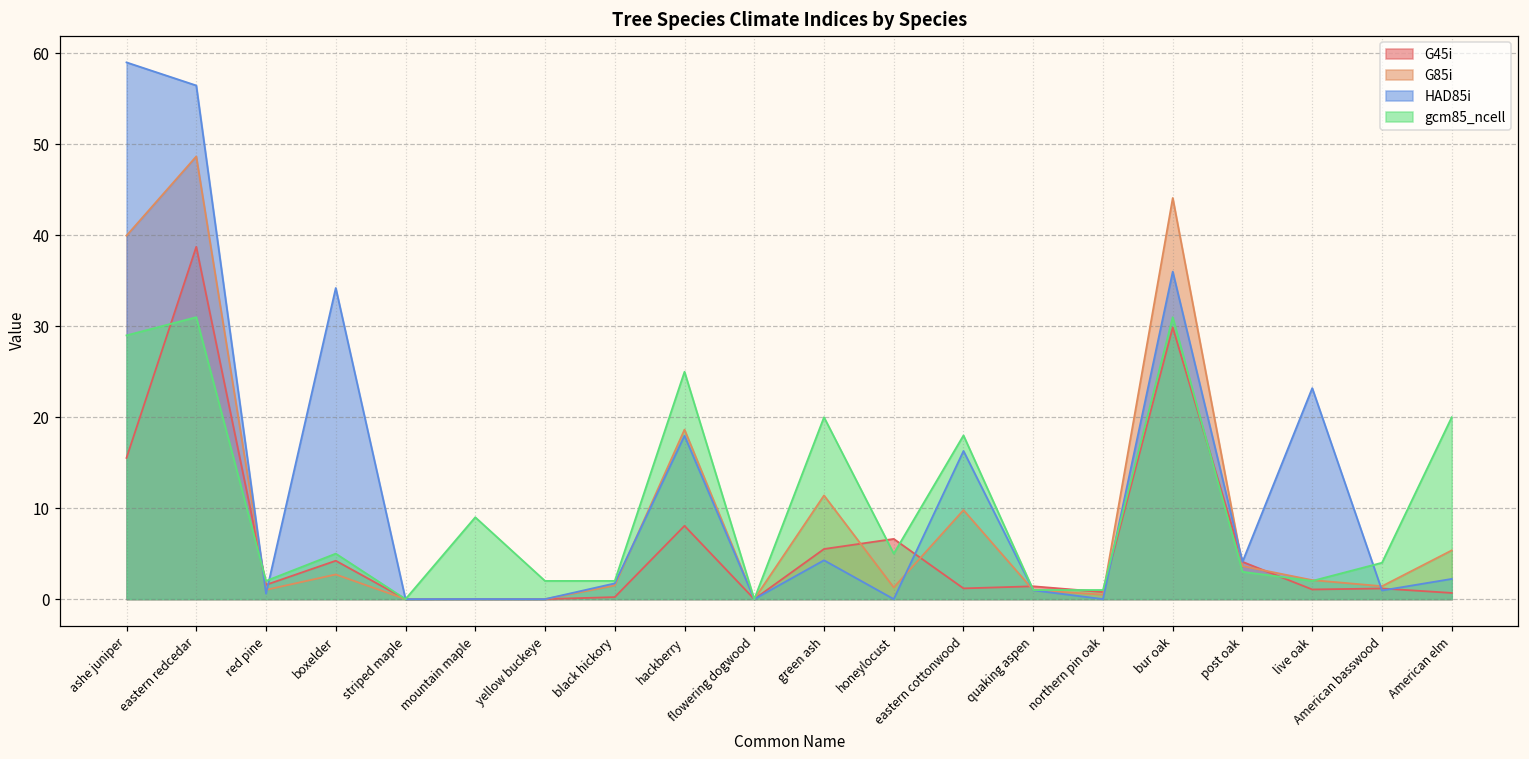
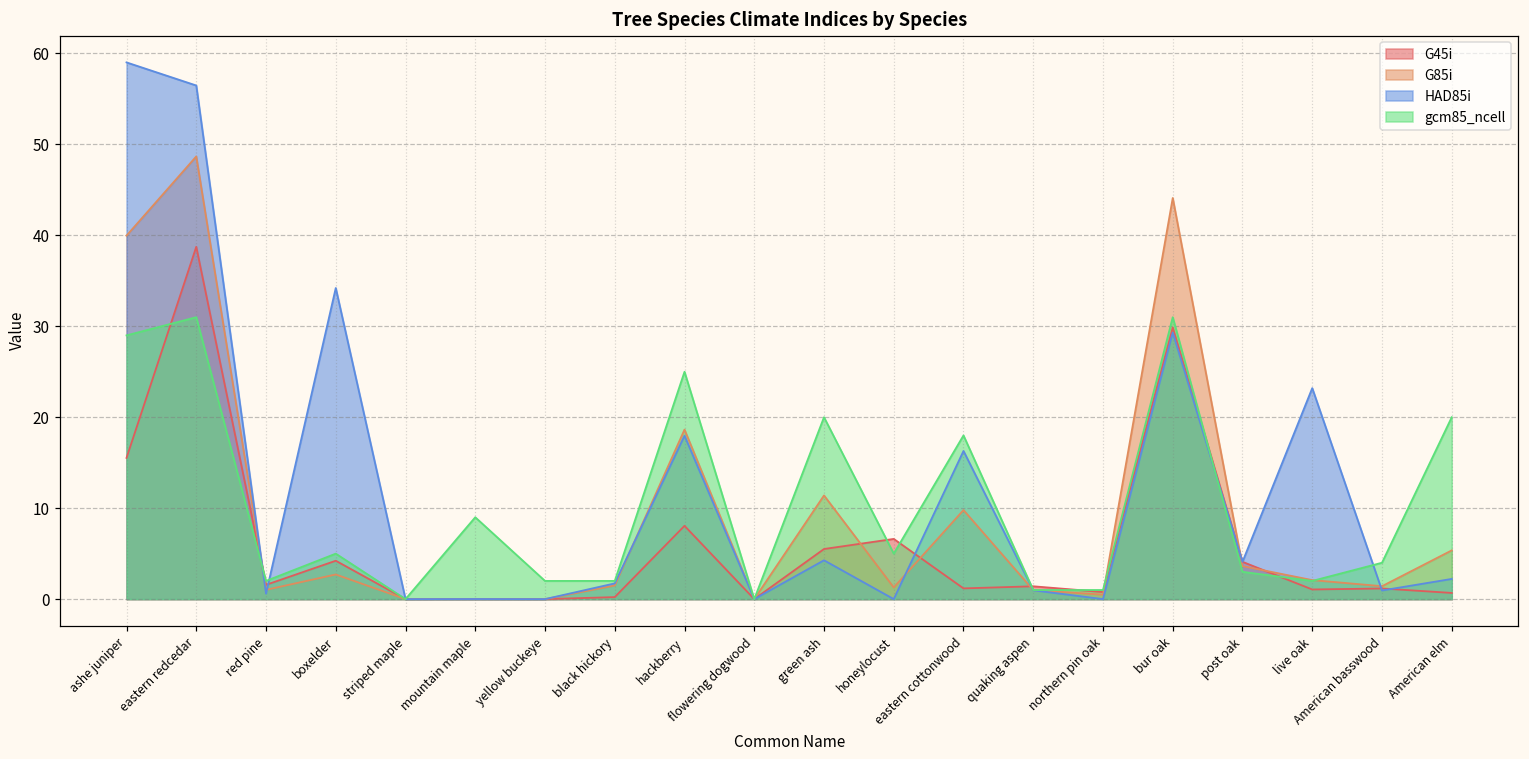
HAD85i, bur oak: 36 -> 29
